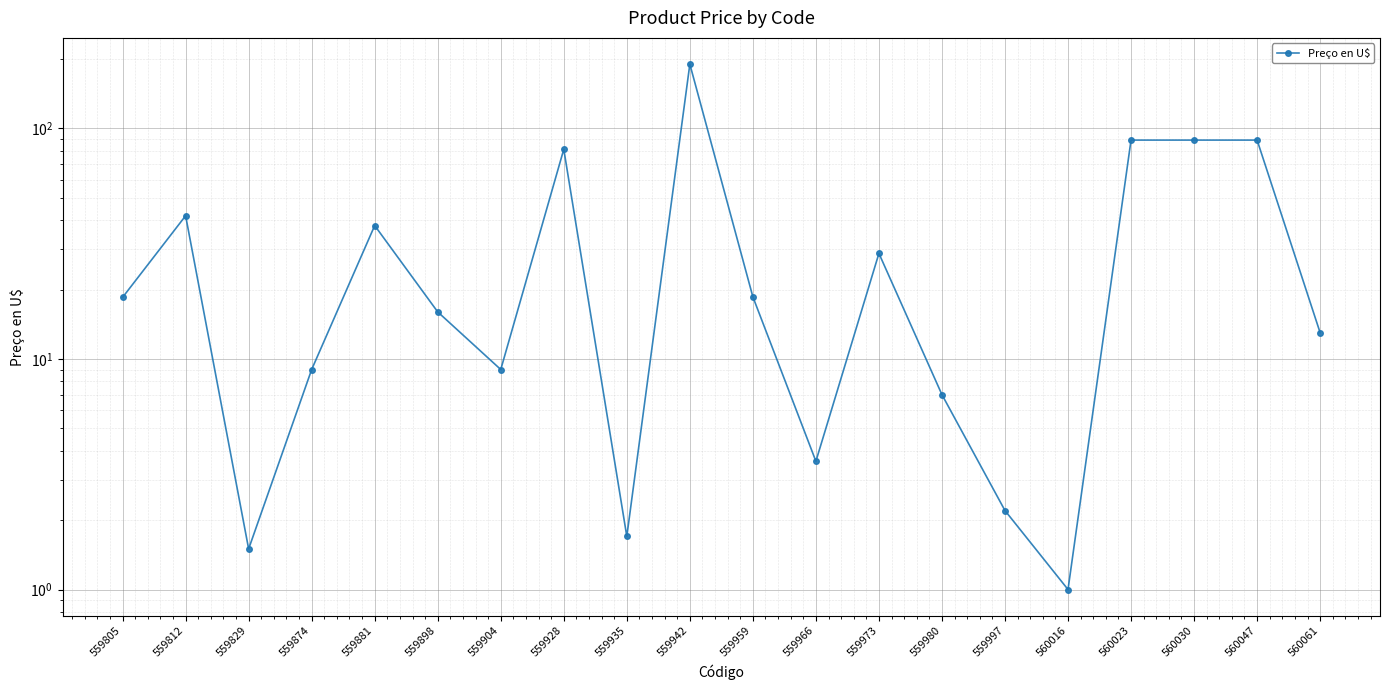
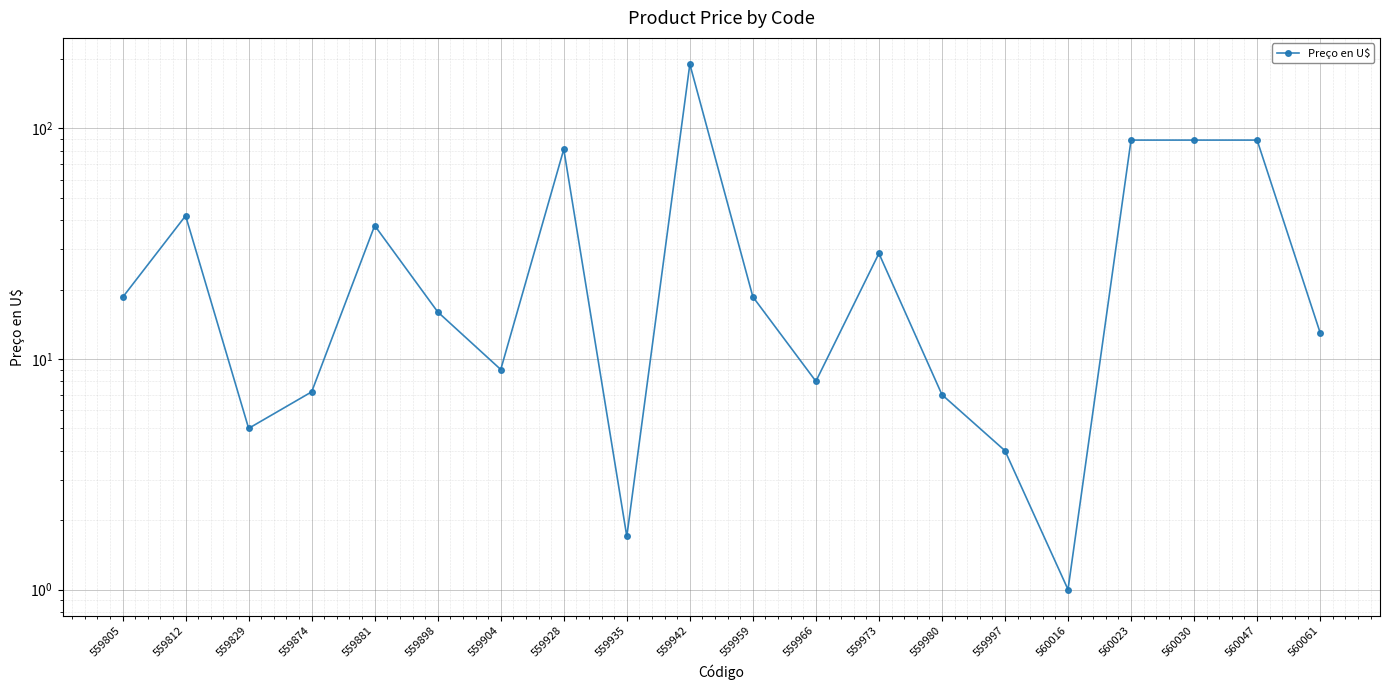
559829: 1.5 -> 5.0
559874: 9.0 -> 7.2
559966: 3.6 -> 8.0
559997: 2.2 -> 4.0
